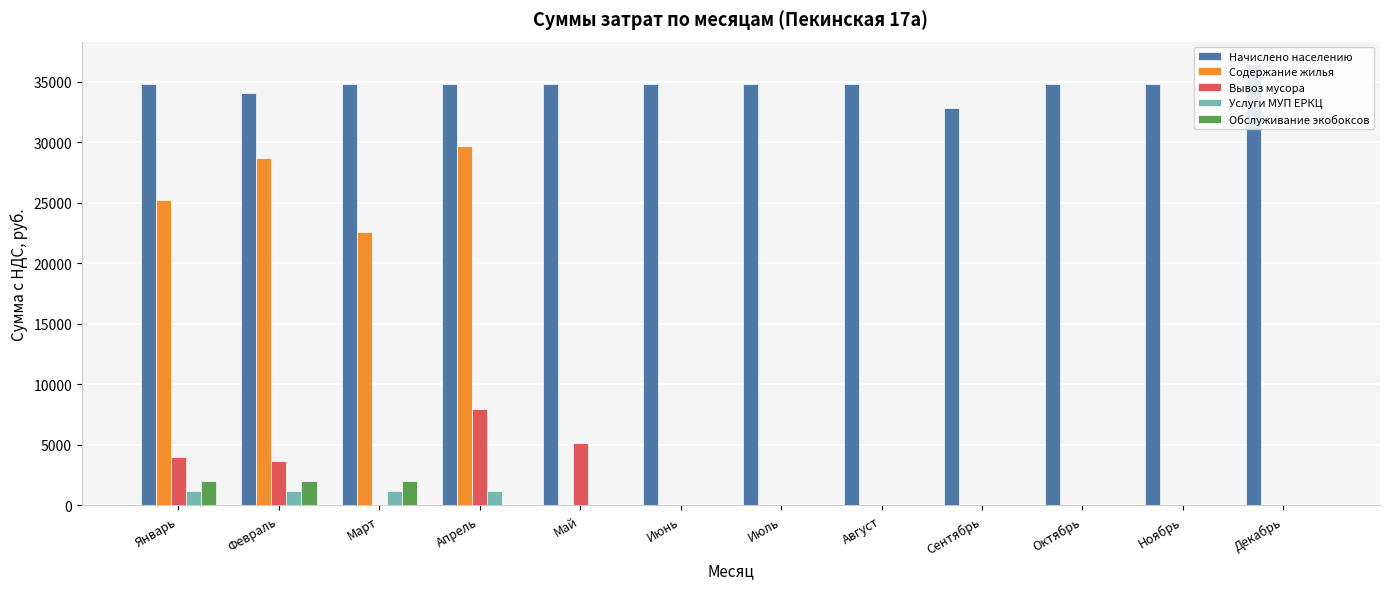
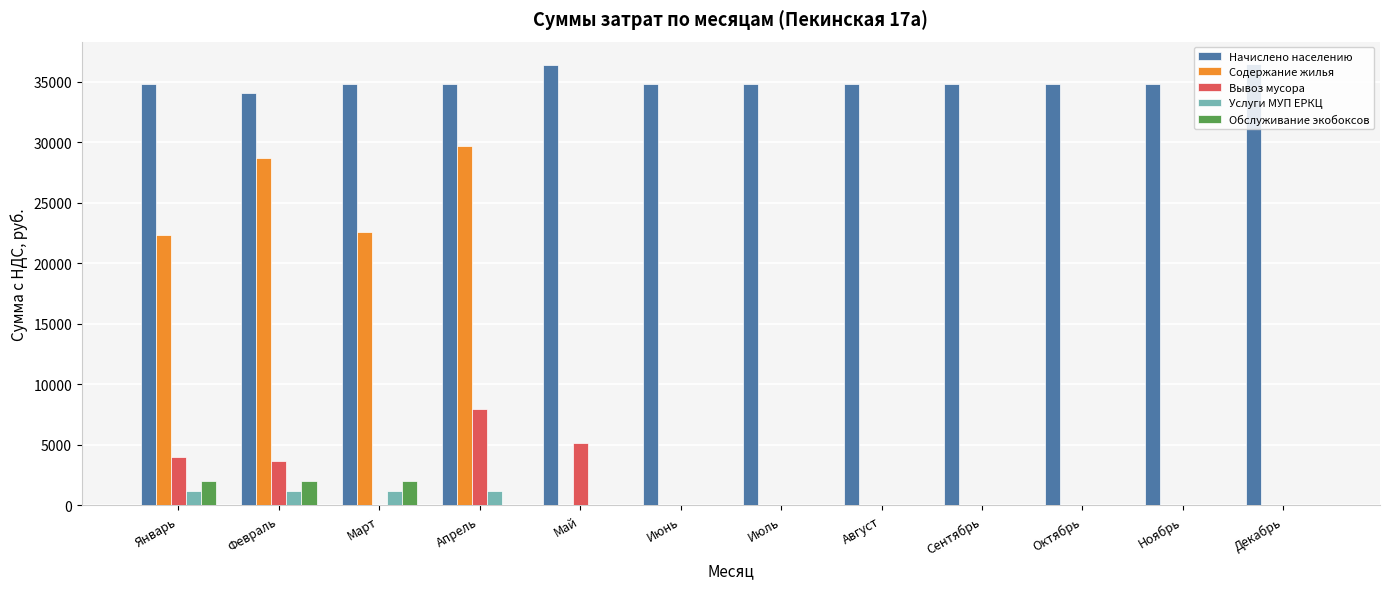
Содержание жилья, Январь: 25300 -> 22400
Начислено населению, Май: 34800 -> 36300
Начислено населению, Сентябрь: 32800 -> 34800
